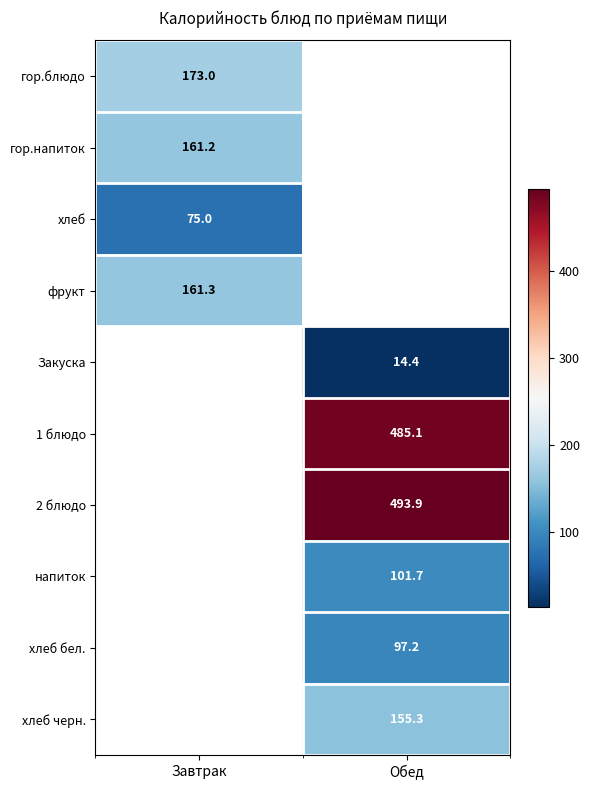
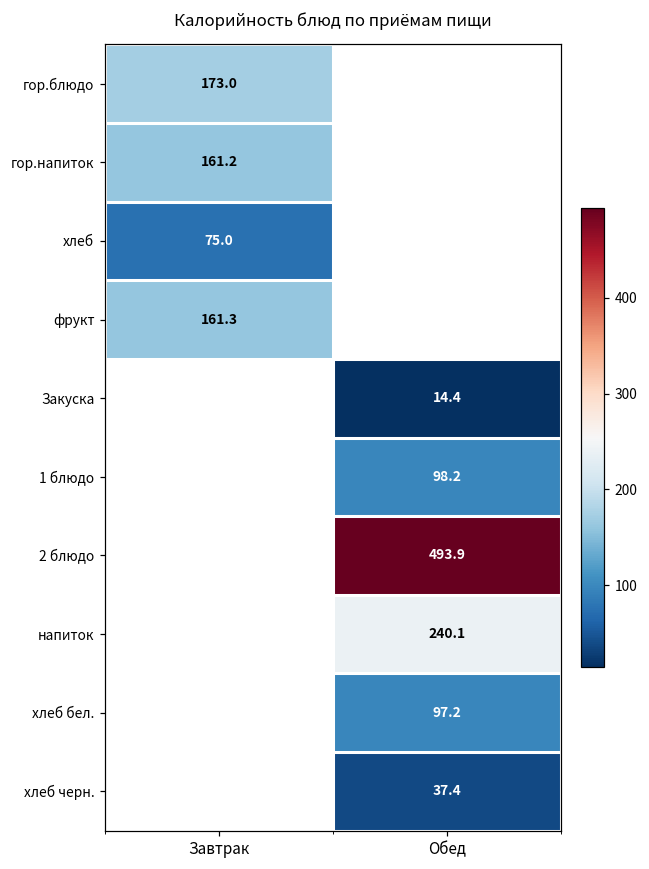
1 блюдо, Обед: 485.1 -> 98.2
напиток, Обед: 101.7 -> 240.1
хлеб черн., Обед: 155.3 -> 37.4
